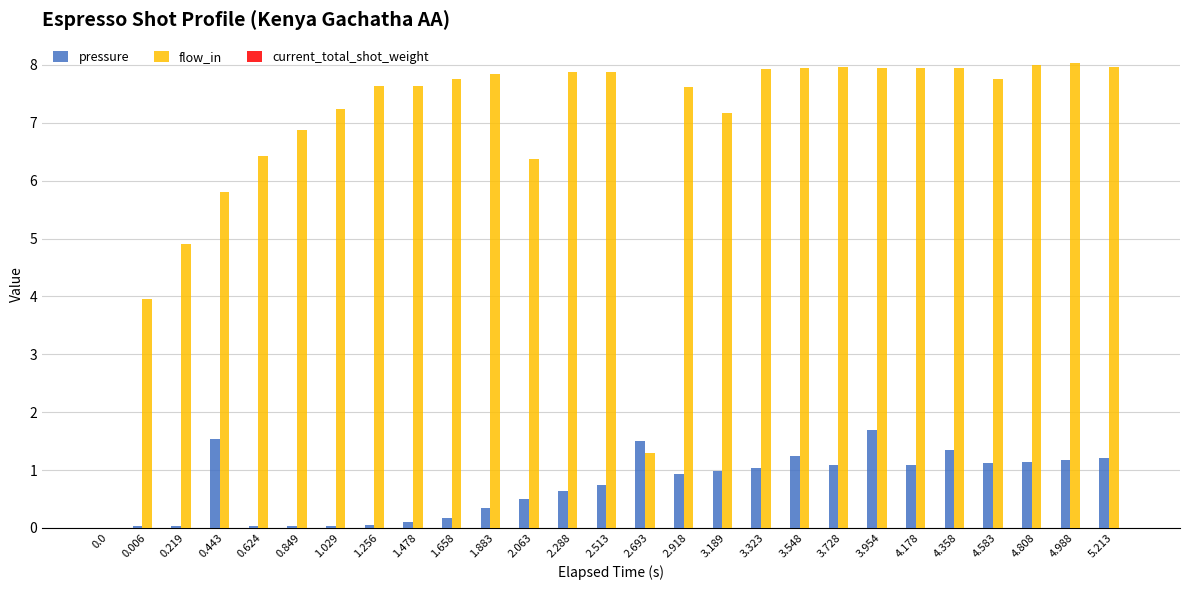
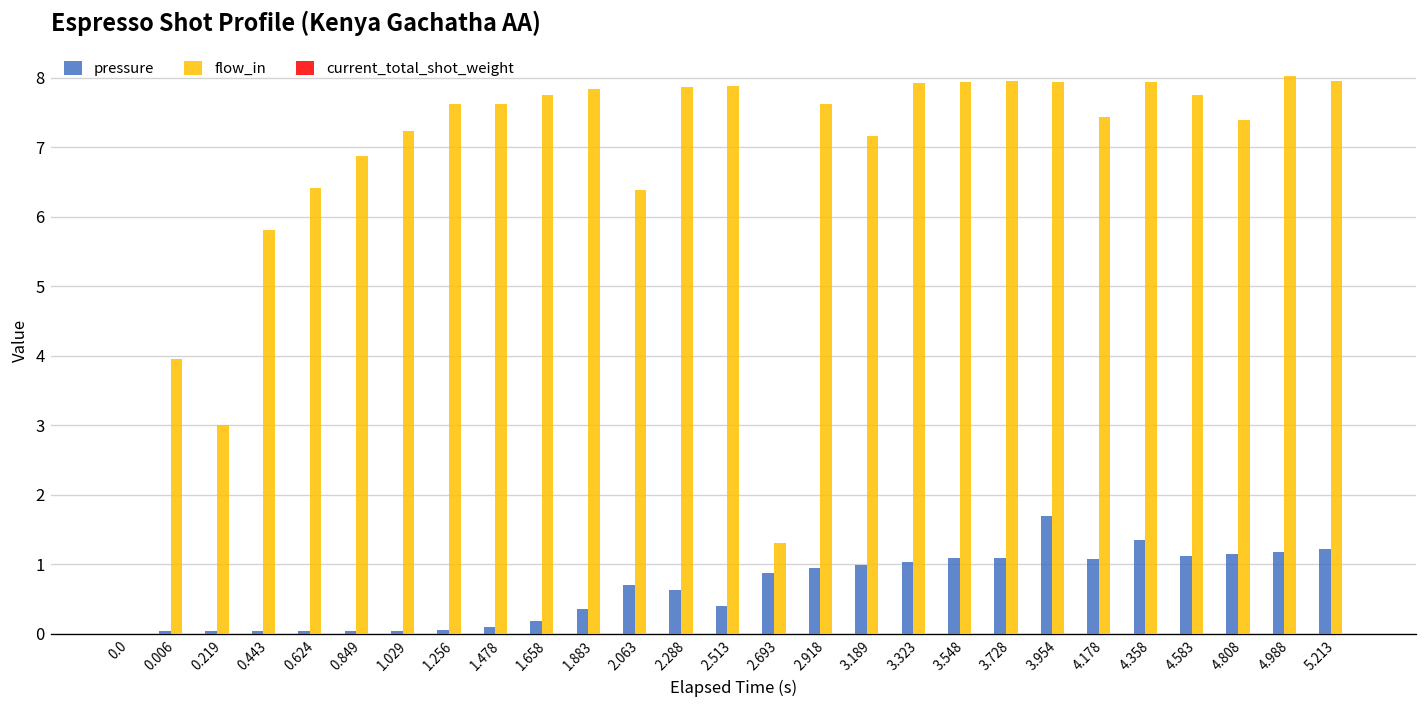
flow_in, 0.219: 4.9 -> 3.0
pressure, 0.443: 1.5 -> 0.0
pressure, 2.063: 0.5 -> 0.7
pressure, 2.513: 0.7 -> 0.4
pressure, 2.693: 1.5 -> 0.9
pressure, 3.548: 1.3 -> 1.1
flow_in, 4.178: 8.0 -> 7.4
flow_in, 4.808: 8.0 -> 7.4
